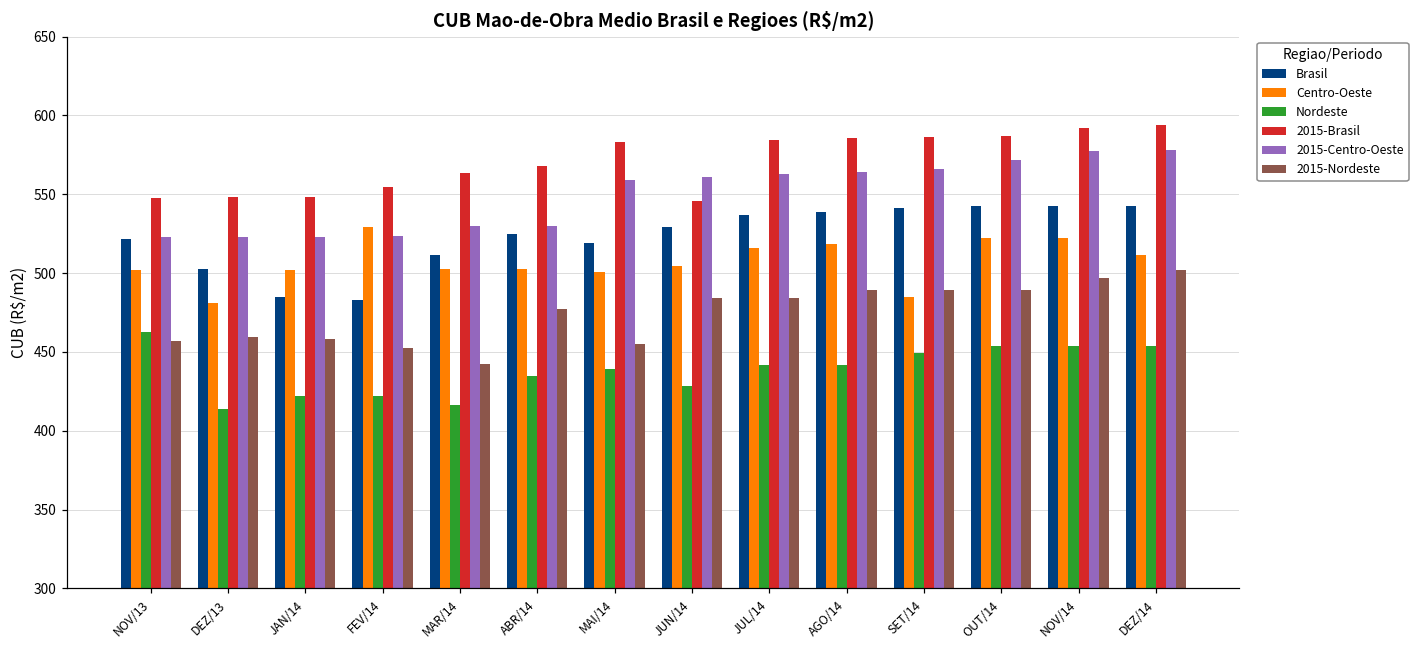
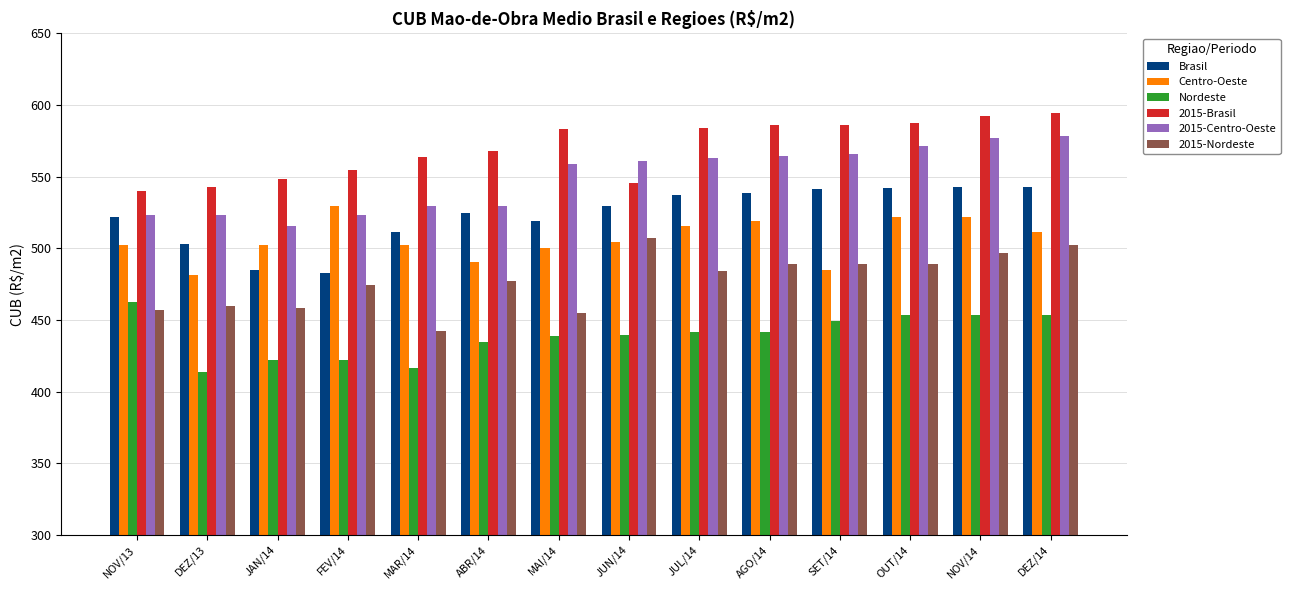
2015-Brasil, NOV/13: 547 -> 540
2015-Brasil, DEZ/13: 548 -> 542
2015-Centro-Oeste, JAN/14: 523 -> 516
2015-Nordeste, FEV/14: 453 -> 474
Centro-Oeste, ABR/14: 502 -> 490
Nordeste, JUN/14: 428 -> 439
2015-Nordeste, JUN/14: 484 -> 507
